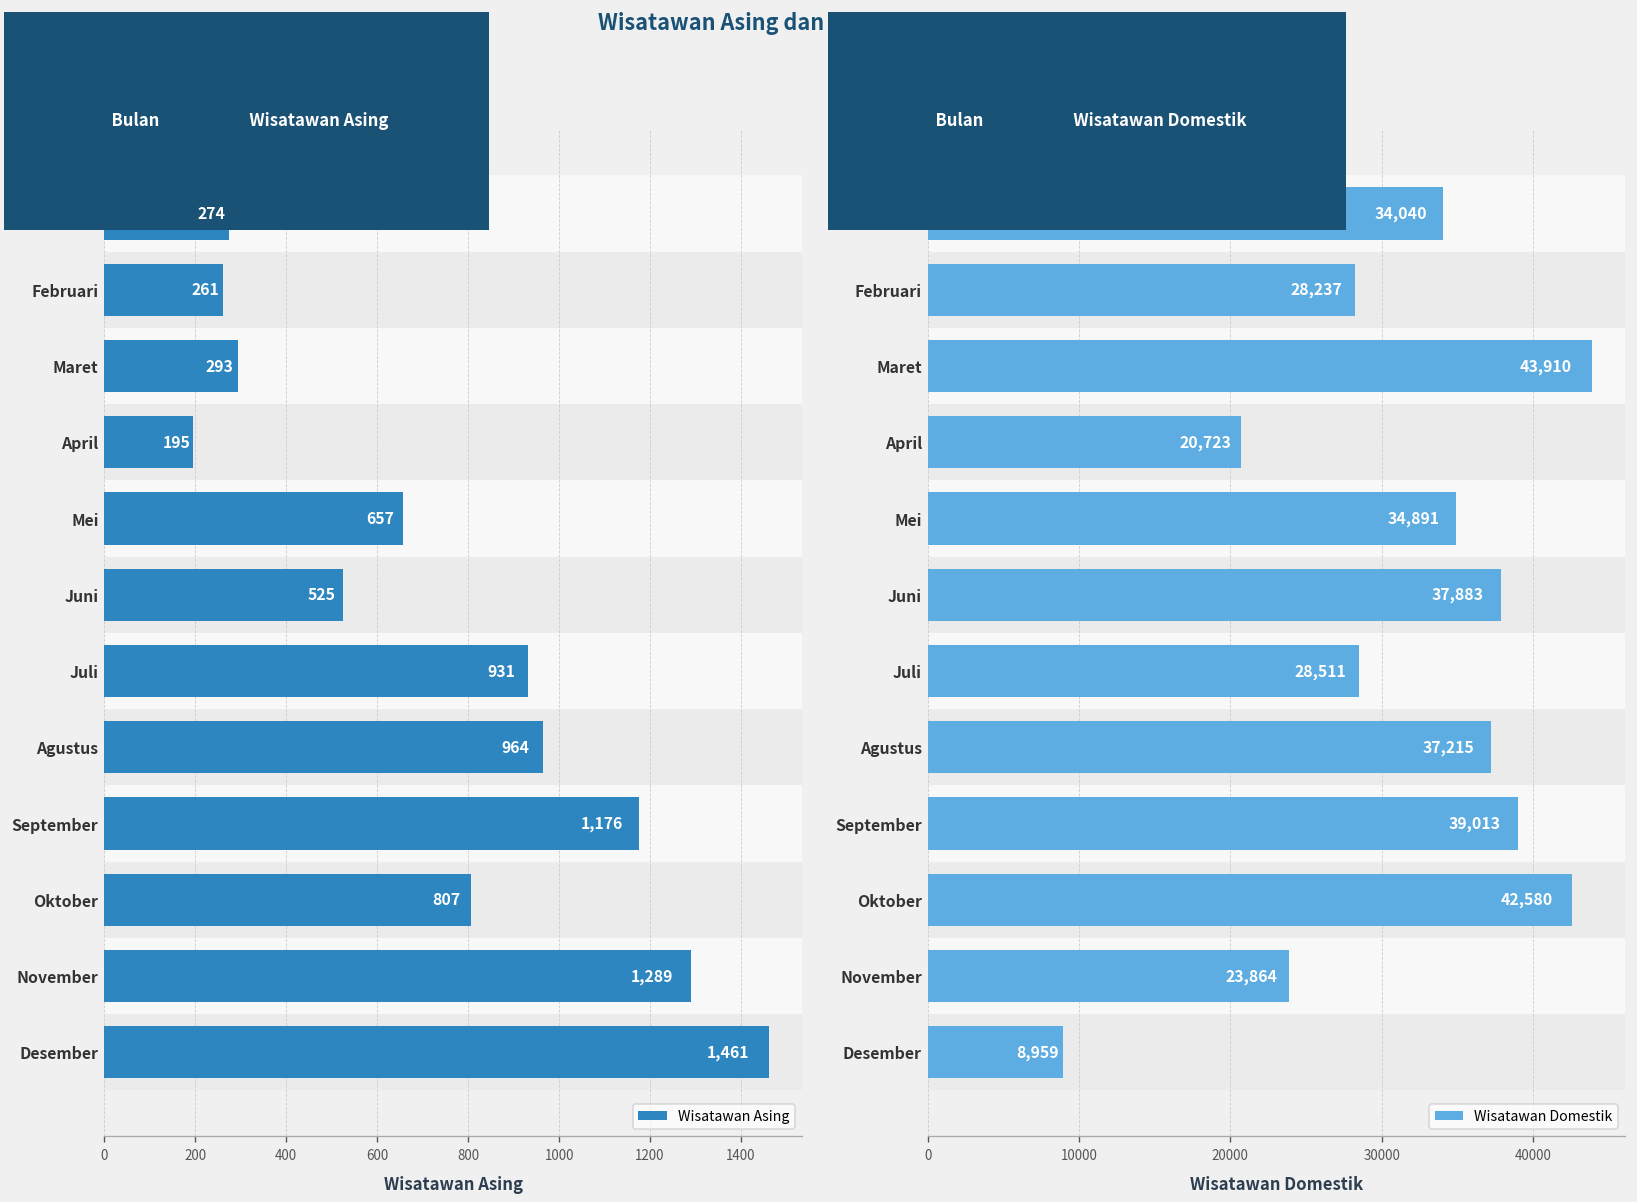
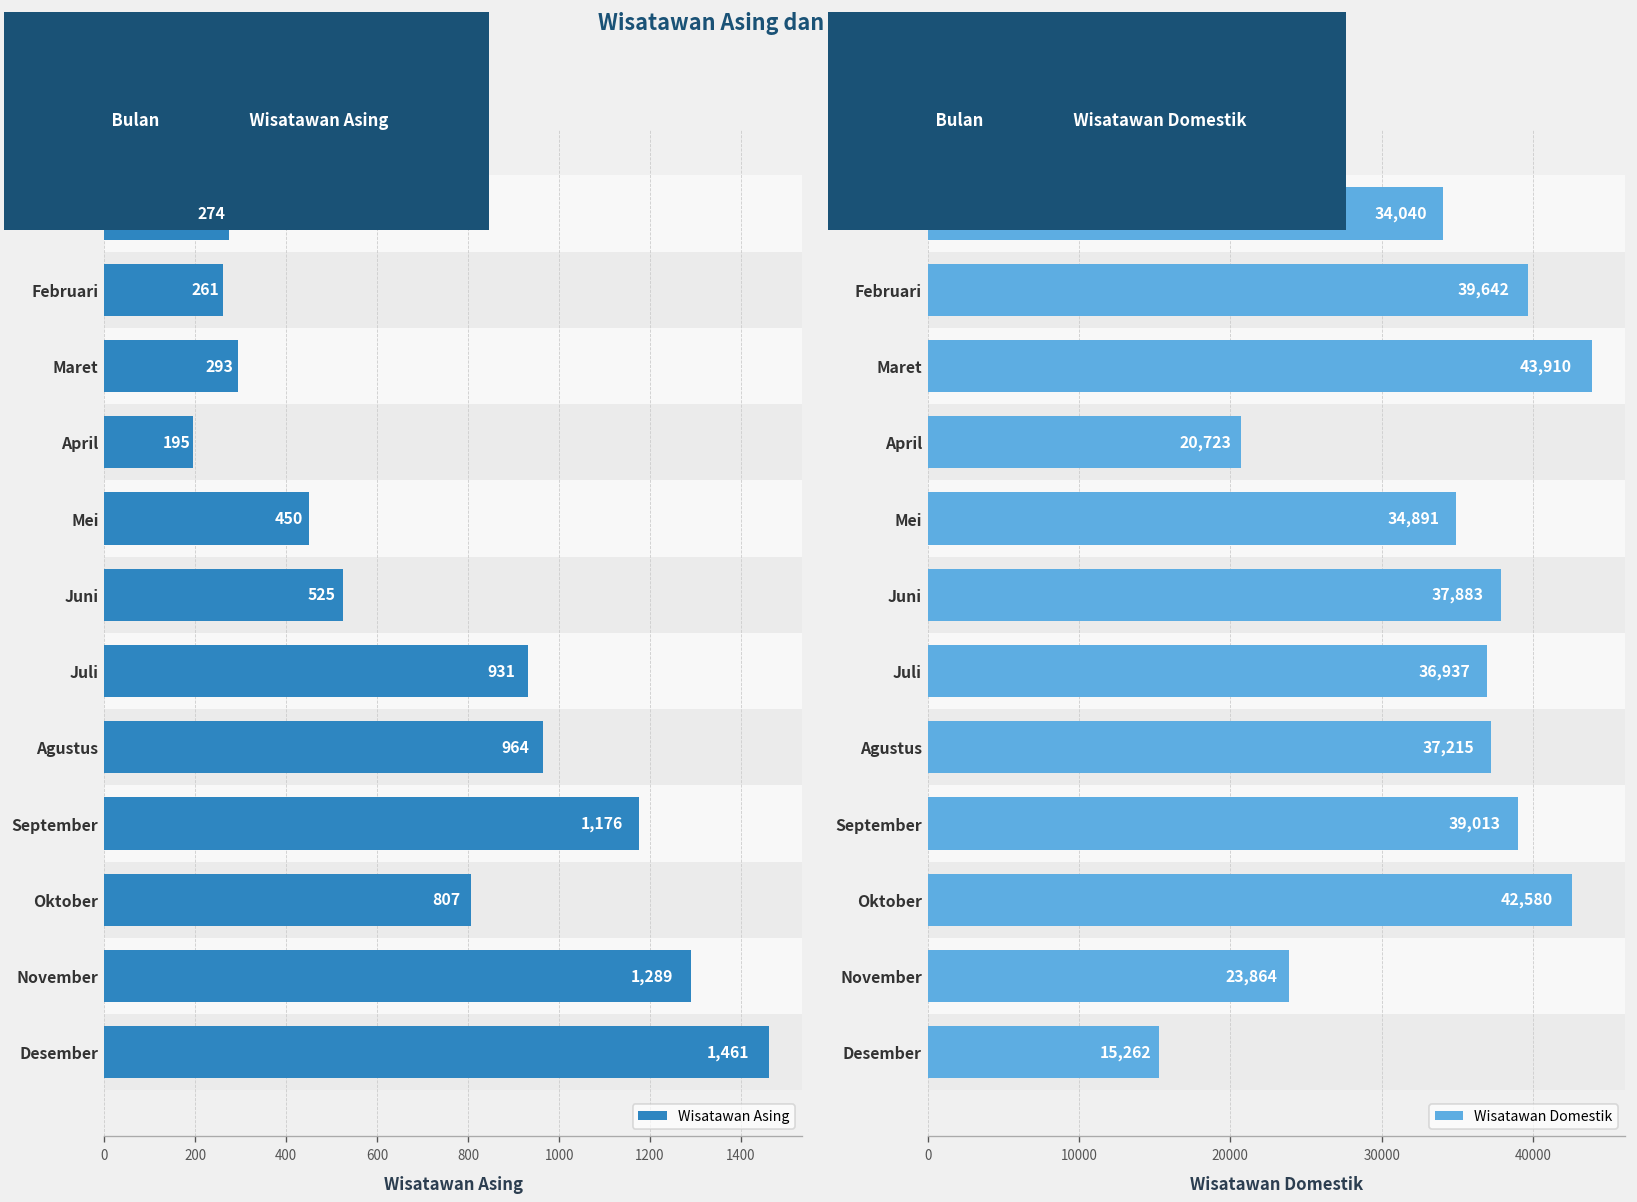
Bulan Wisatawan Asing, Mei: 657 -> 450
Bulan Wisatawan Domestik, Februari: 28,237 -> 39,642
Bulan Wisatawan Domestik, Juli: 28,511 -> 36,937
Bulan Wisatawan Domestik, Desember: 8,959 -> 15,262
